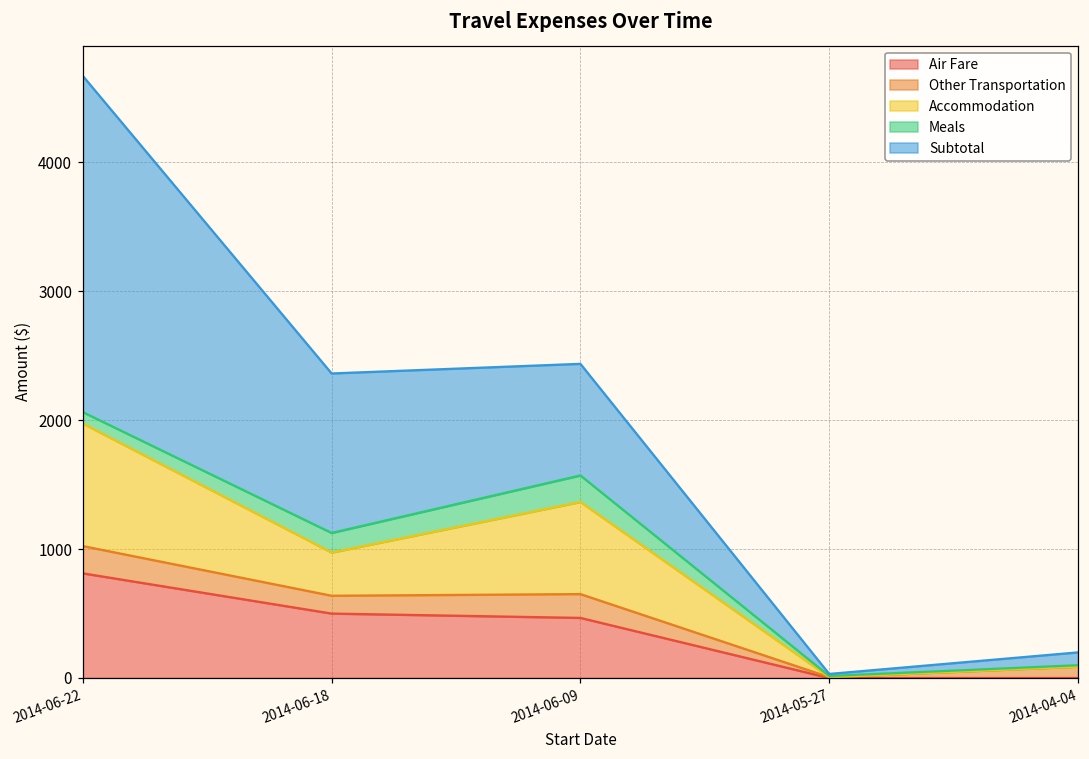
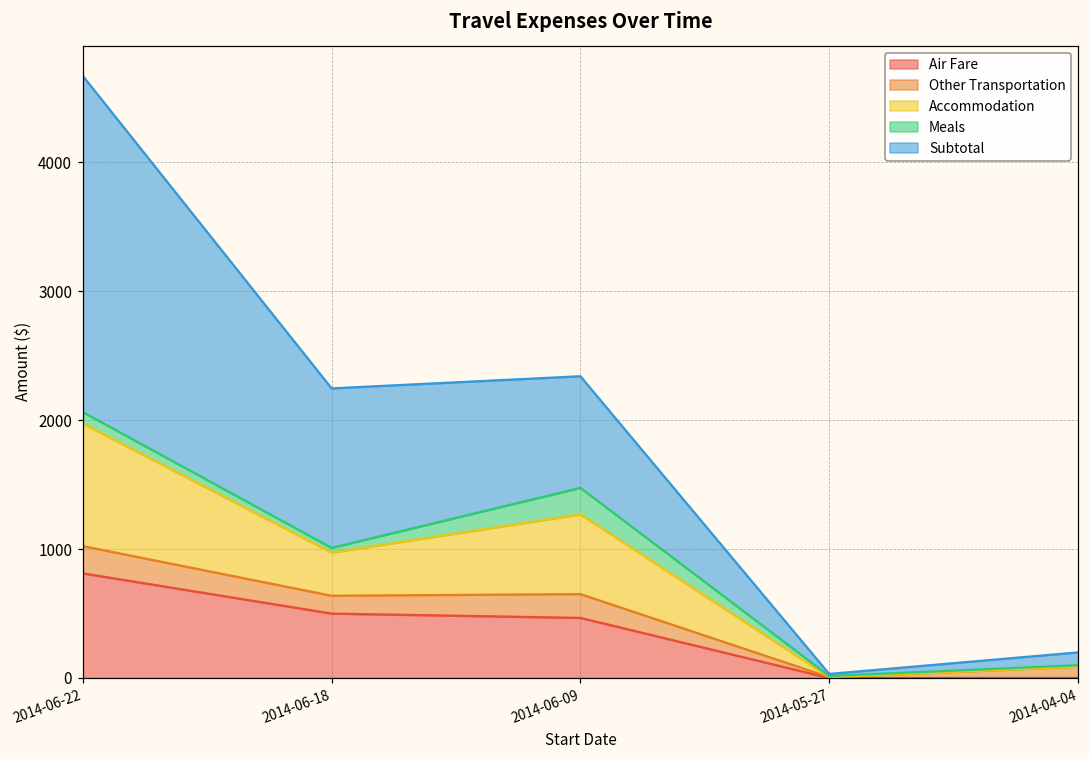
Meals, 2014-06-18: 150 -> 40
Accommodation, 2014-06-09: 710 -> 620
